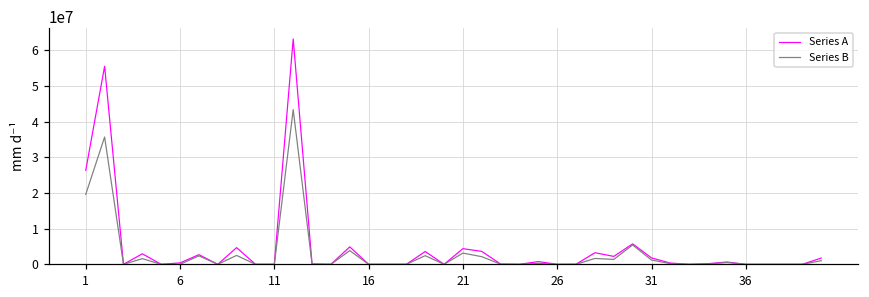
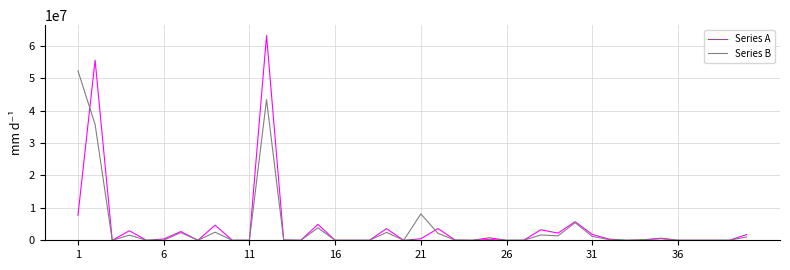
Series A, 1: 26000000 -> 8000000
Series B, 1: 20000000 -> 52000000
Series A, 21: 4000000 -> 0
Series B, 21: 3000000 -> 8000000
